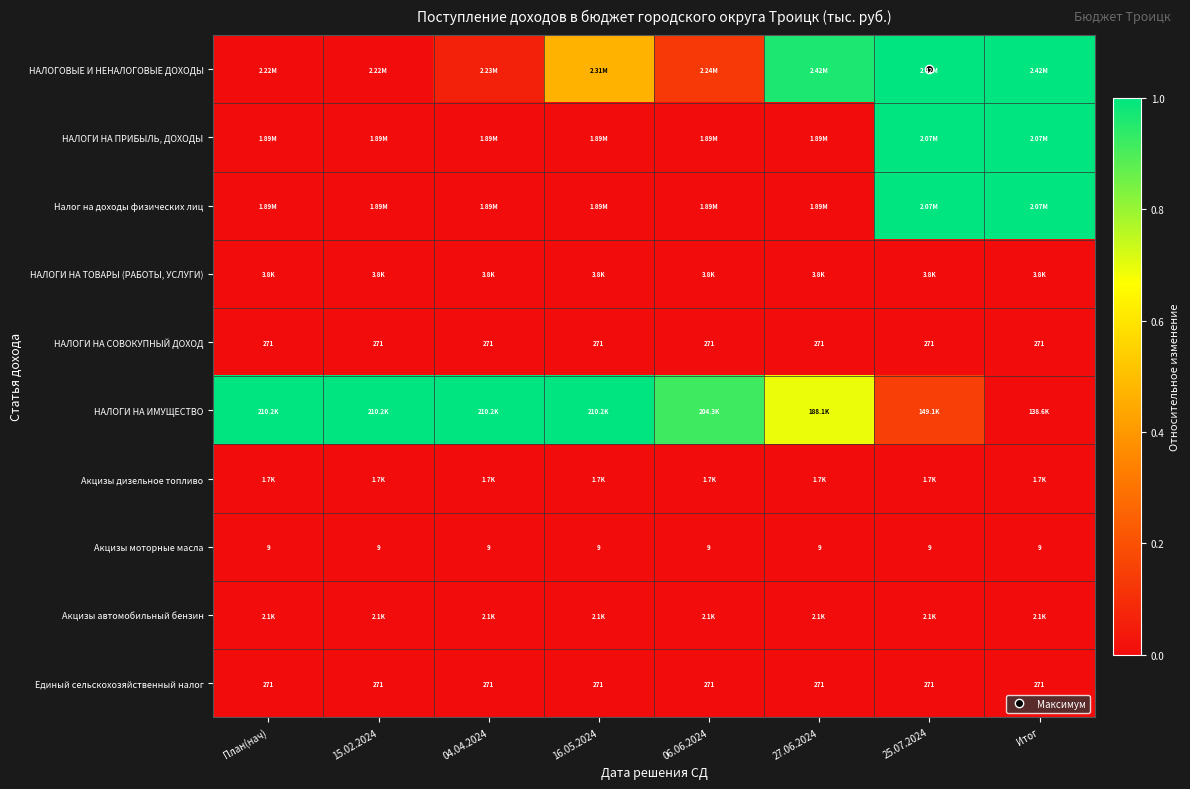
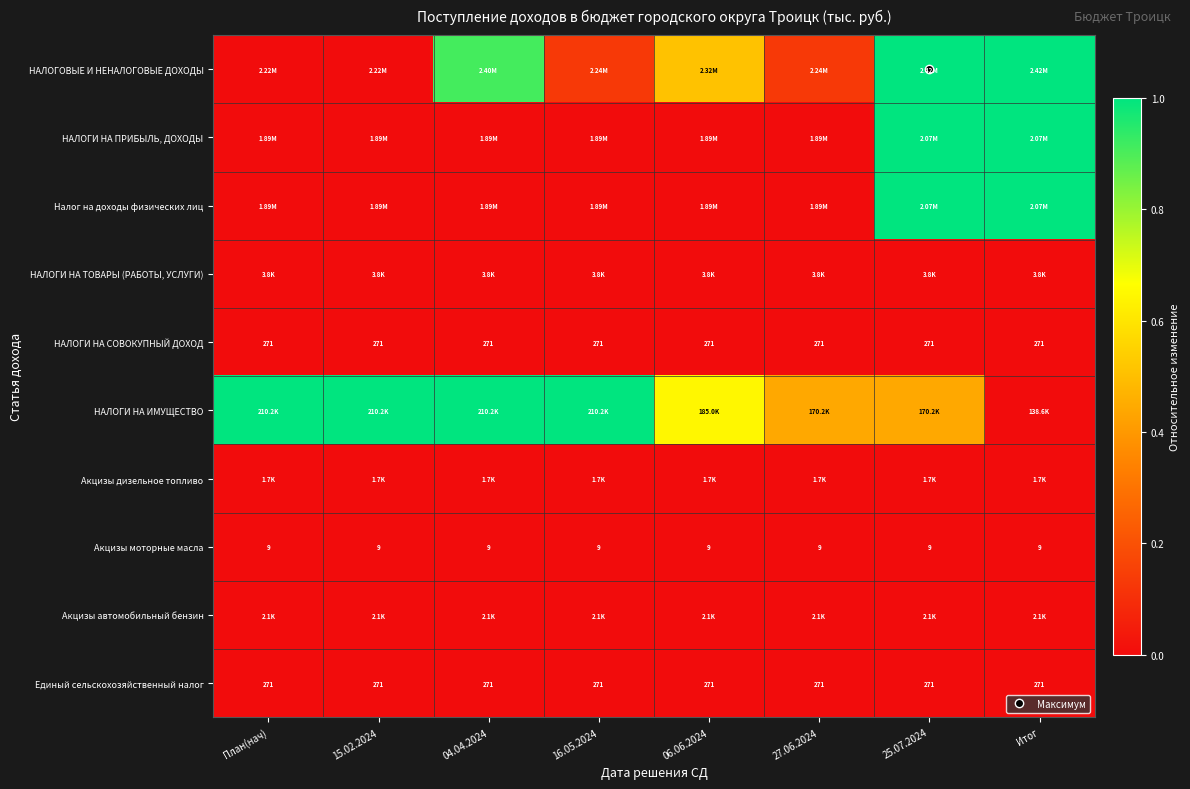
НАЛОГОВЫЕ И НЕНАЛОГОВЫЕ ДОХОДЫ, 04.04.2024: 2.23M -> 2.40M
НАЛОГОВЫЕ И НЕНАЛОГОВЫЕ ДОХОДЫ, 16.05.2024: 2.31M -> 2.24M
НАЛОГОВЫЕ И НЕНАЛОГОВЫЕ ДОХОДЫ, 06.06.2024: 2.24M -> 2.32M
НАЛОГОВЫЕ И НЕНАЛОГОВЫЕ ДОХОДЫ, 27.06.2024: 2.42M -> 2.24M
НАЛОГИ НА ИМУЩЕСТВО, 06.06.2024: 204.3K -> 185.0K
НАЛОГИ НА ИМУЩЕСТВО, 27.06.2024: 188.1K -> 170.2K
НАЛОГИ НА ИМУЩЕСТВО, 25.07.2024: 149.1K -> 170.2K
